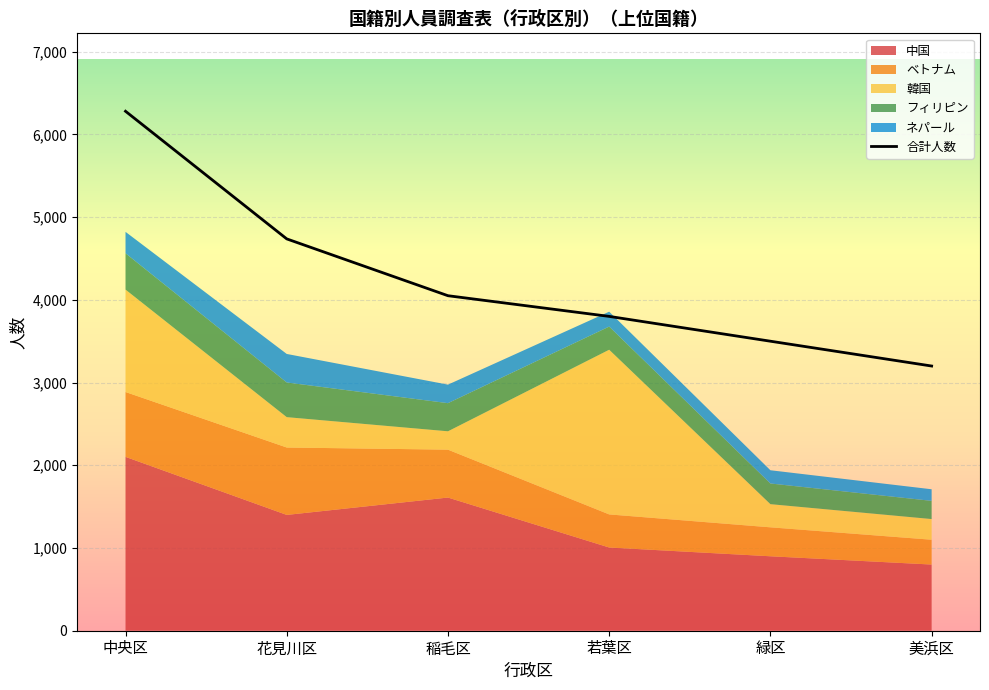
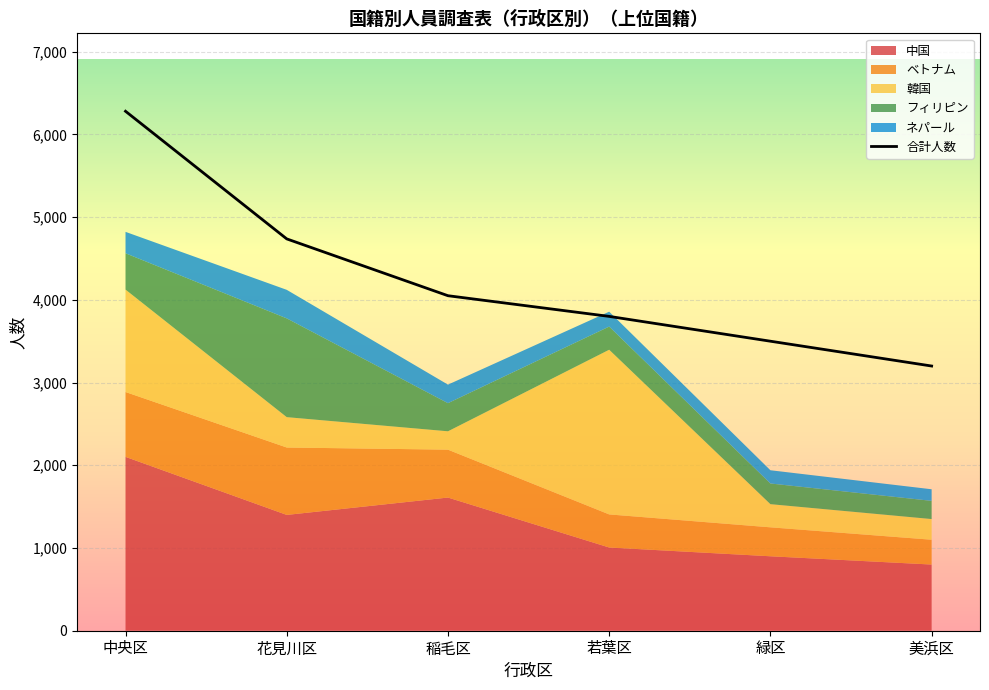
フィリピン, 花見川区: 400 -> 1,200
